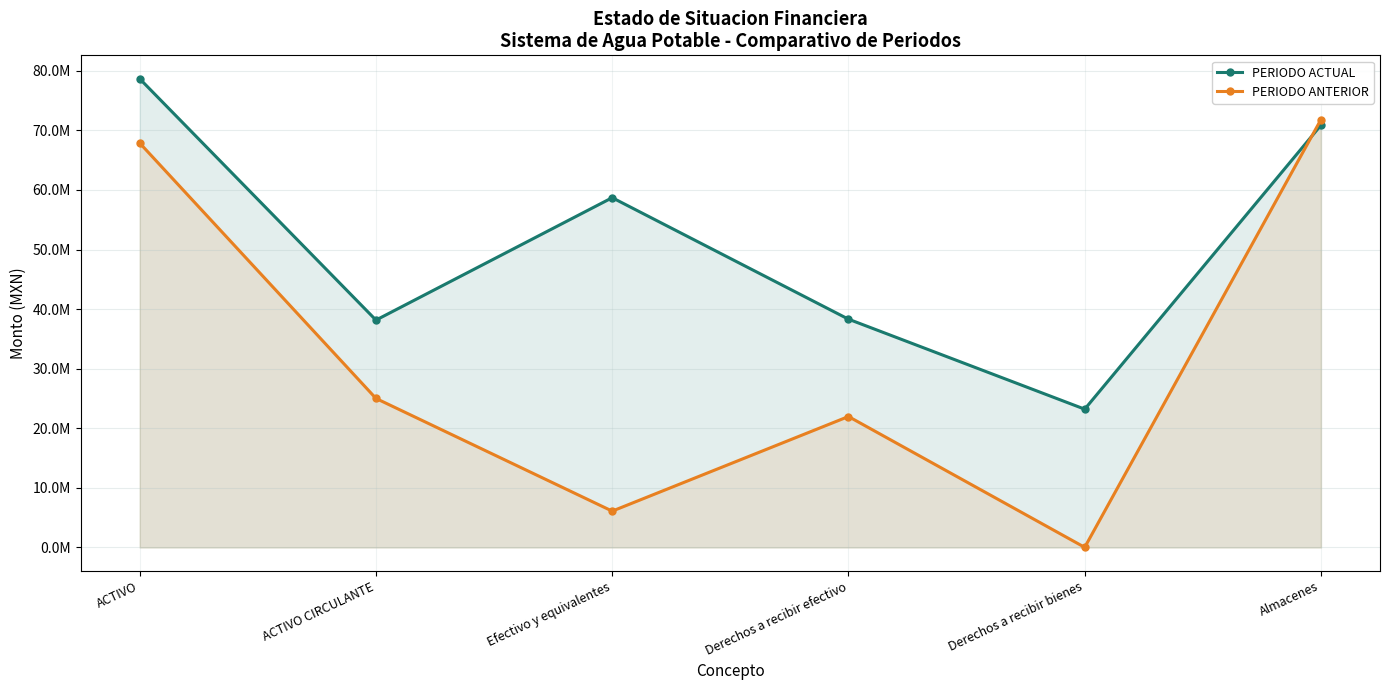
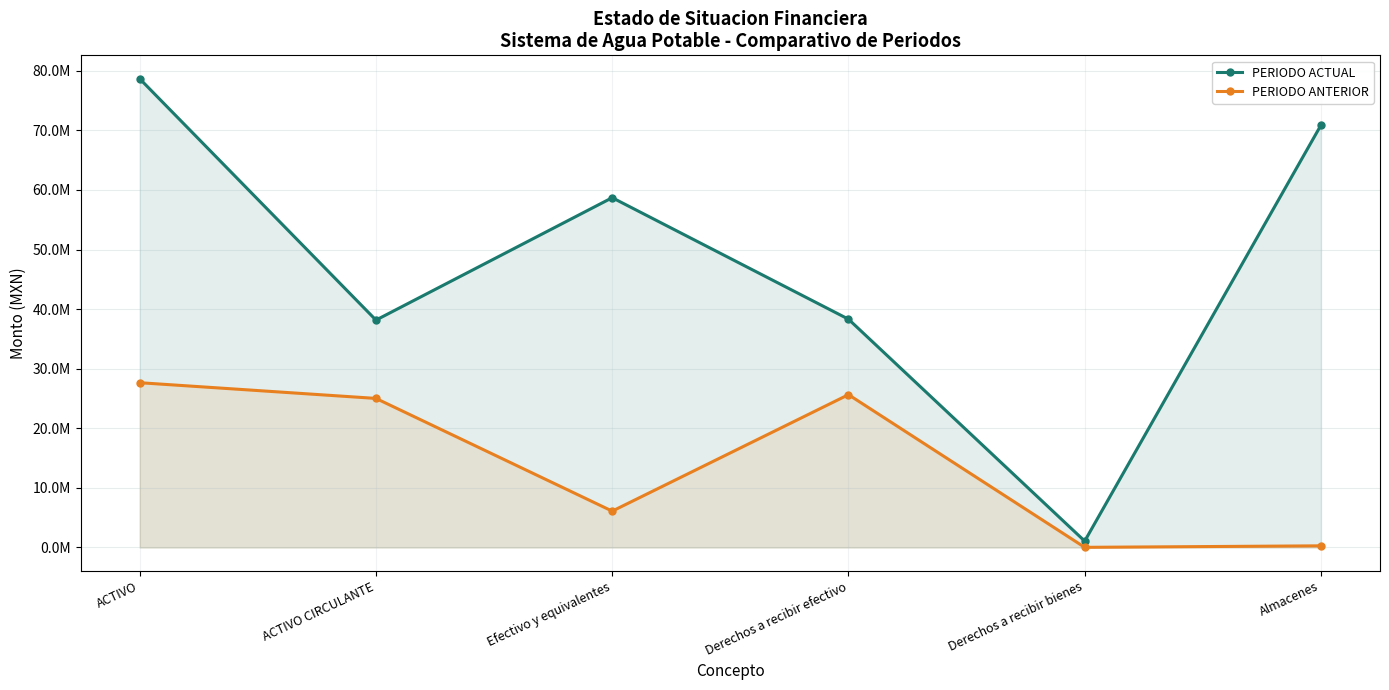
PERIODO ANTERIOR, ACTIVO: 68000000 -> 28000000
PERIODO ANTERIOR, Derechos a recibir efectivo: 22000000 -> 26000000
PERIODO ACTUAL, Derechos a recibir bienes: 23000000 -> 1000000
PERIODO ANTERIOR, Almacenes: 72000000 -> 0
